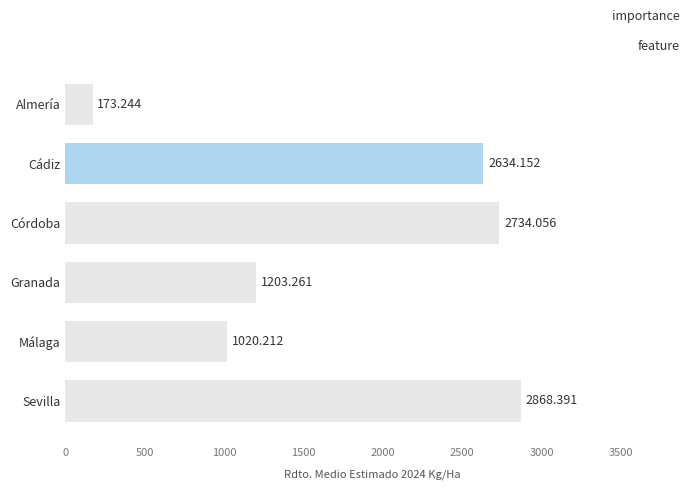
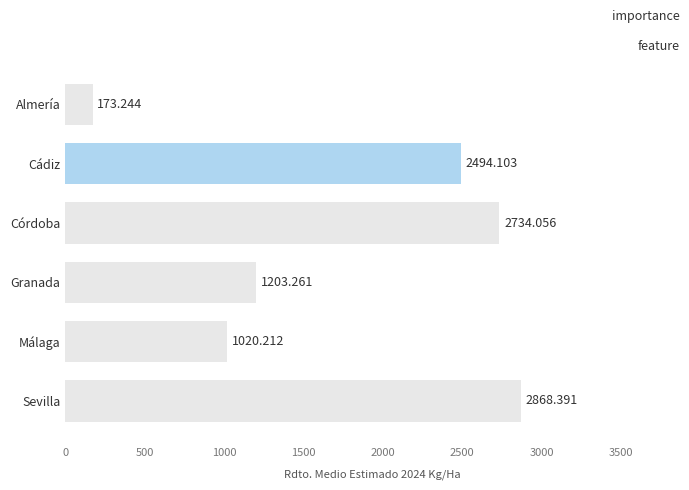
Cádiz: 2634.152 -> 2494.103
